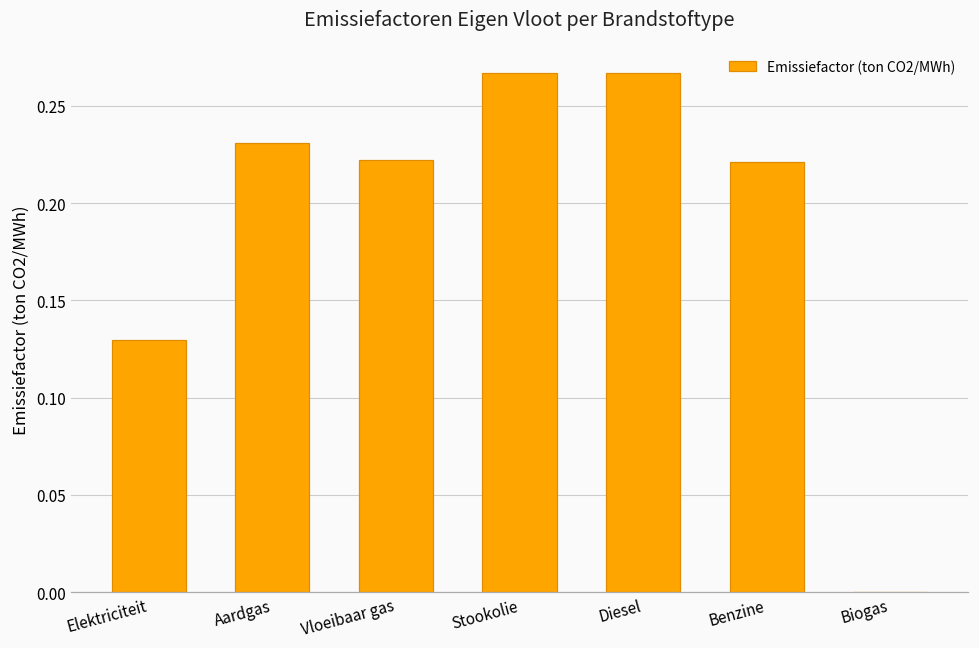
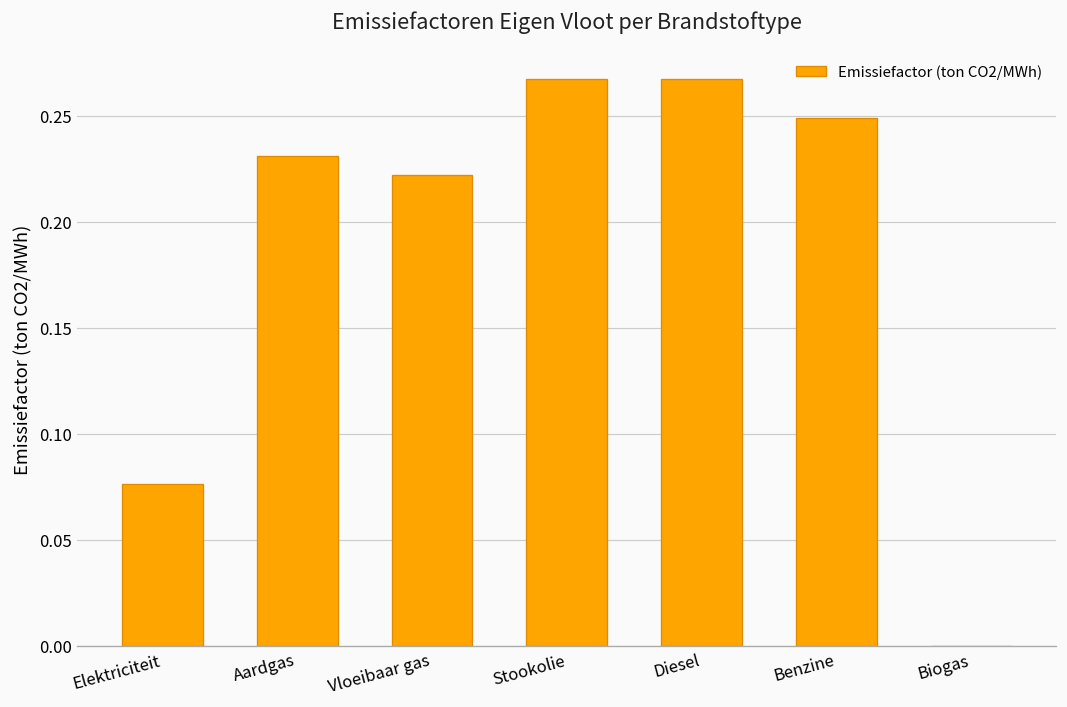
Elektriciteit: 0.129 -> 0.077
Benzine: 0.221 -> 0.249
